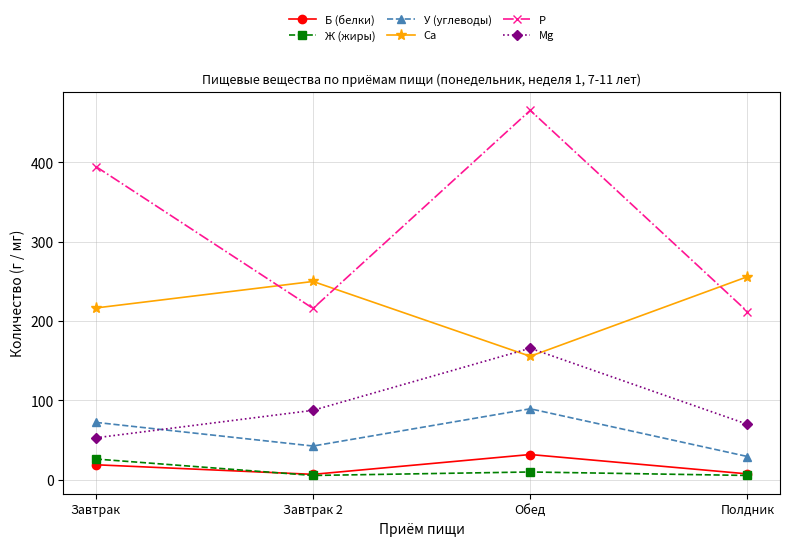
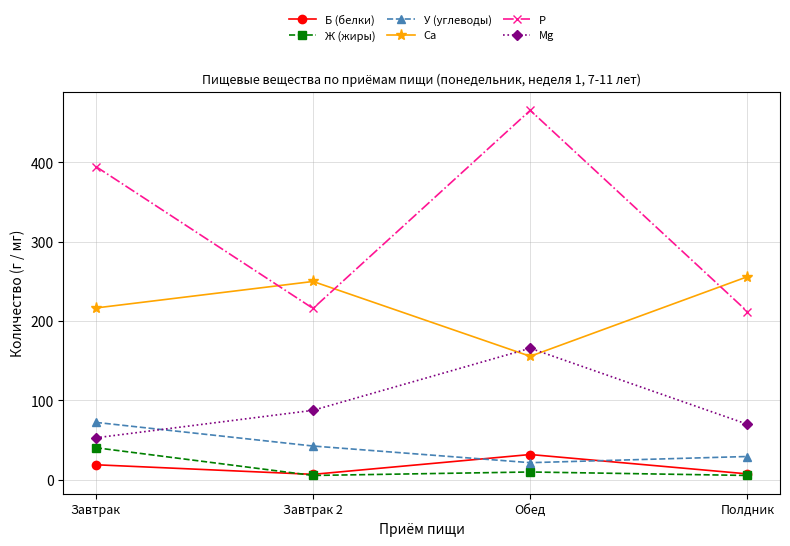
Ж (жиры), Завтрак: 30 -> 40
У (углеводы), Обед: 90 -> 20
